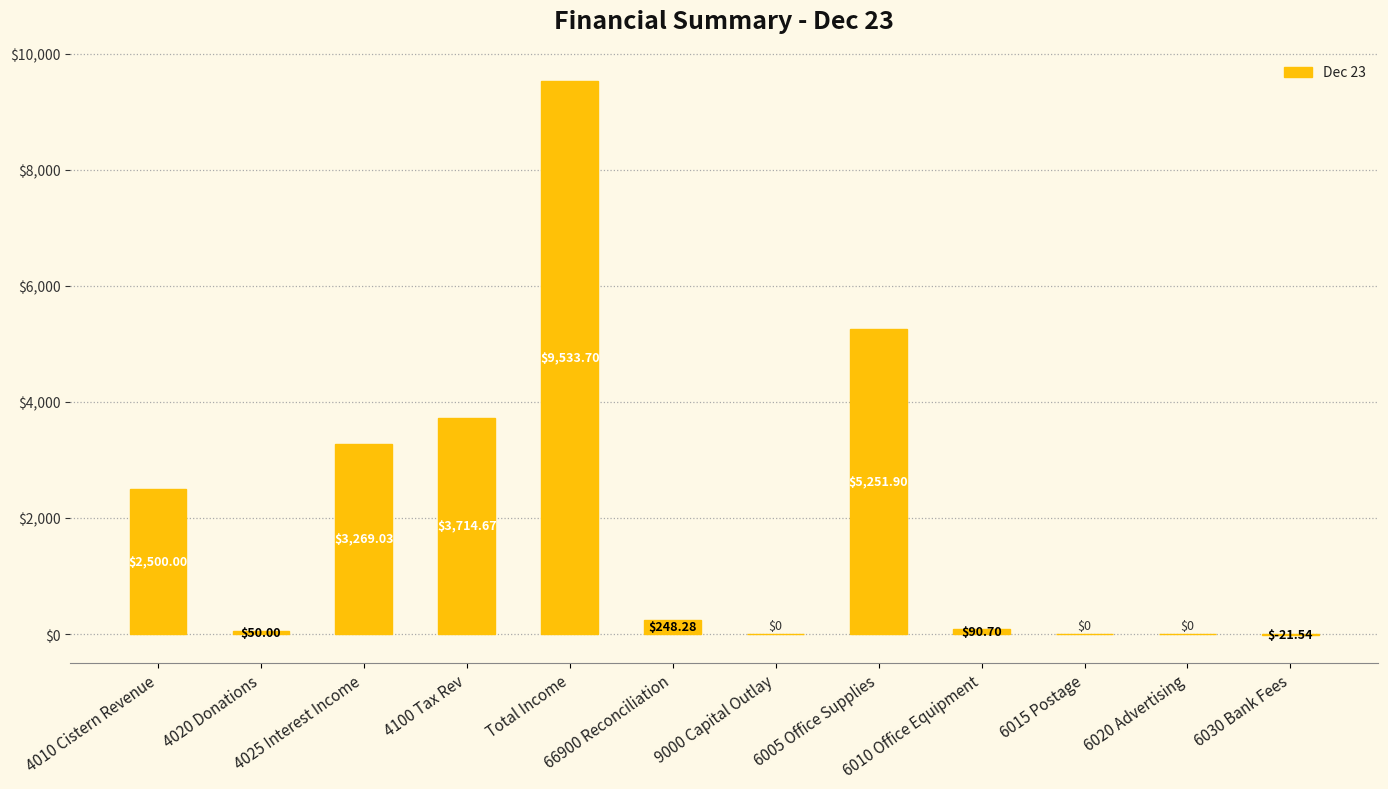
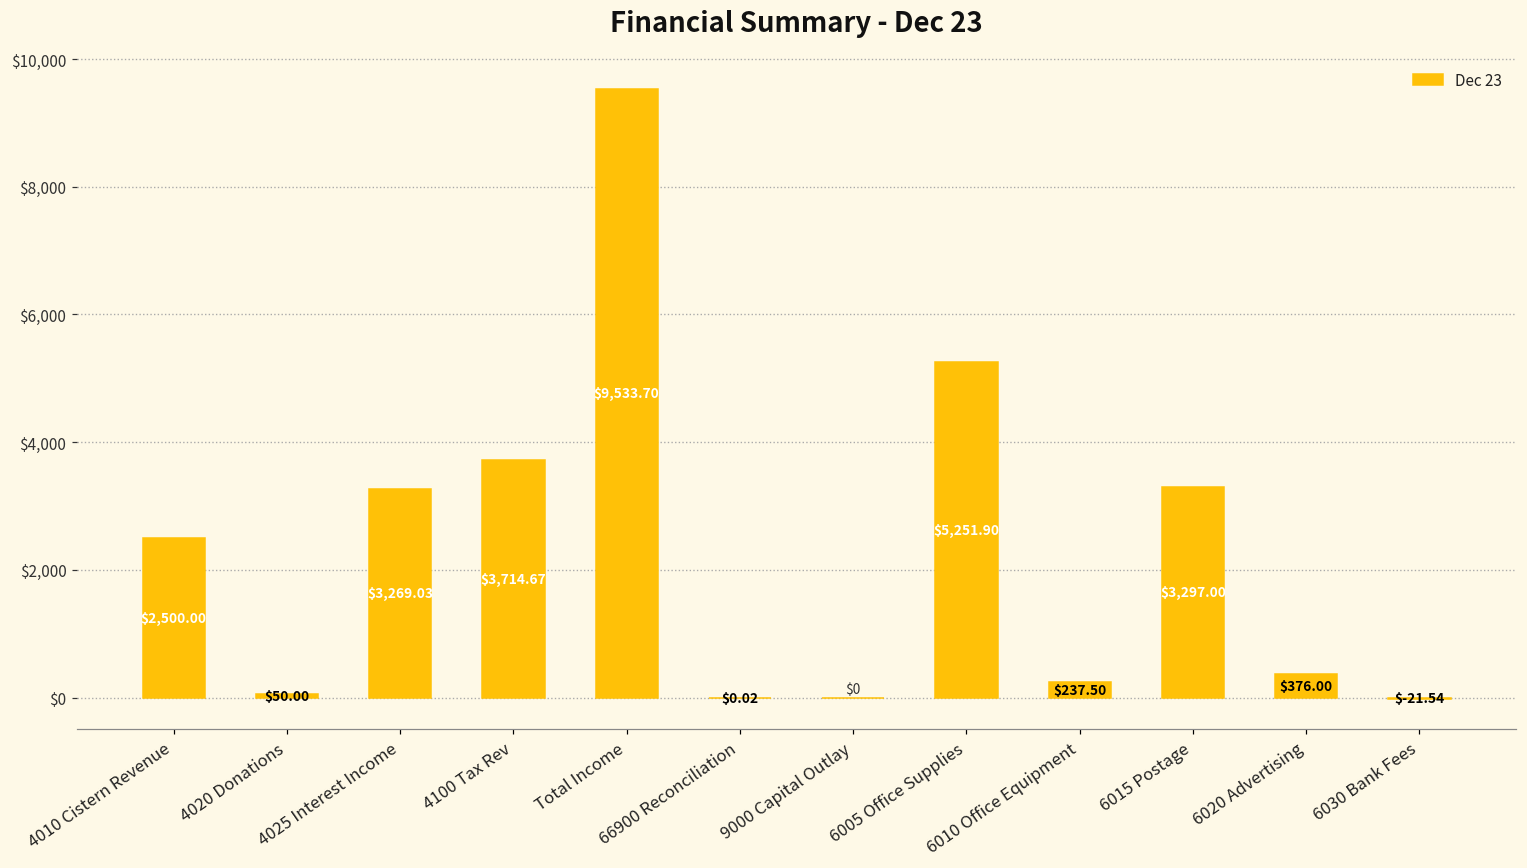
66900 Reconciliation: $248.28 -> $0.02
6010 Office Equipment: $90.70 -> $237.50
6015 Postage: $0 -> $3,297.00
6020 Advertising: $0 -> $376.00
